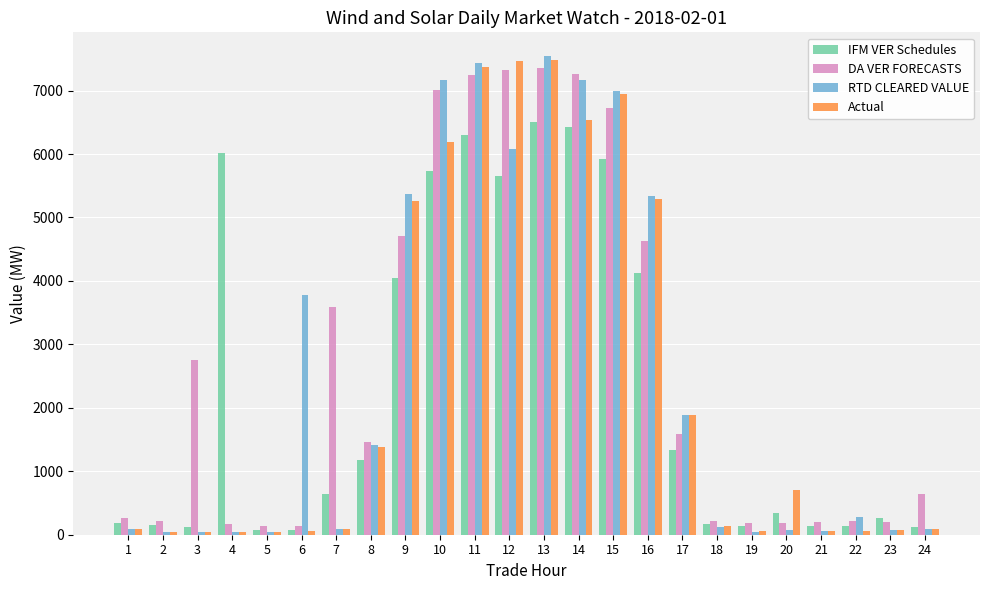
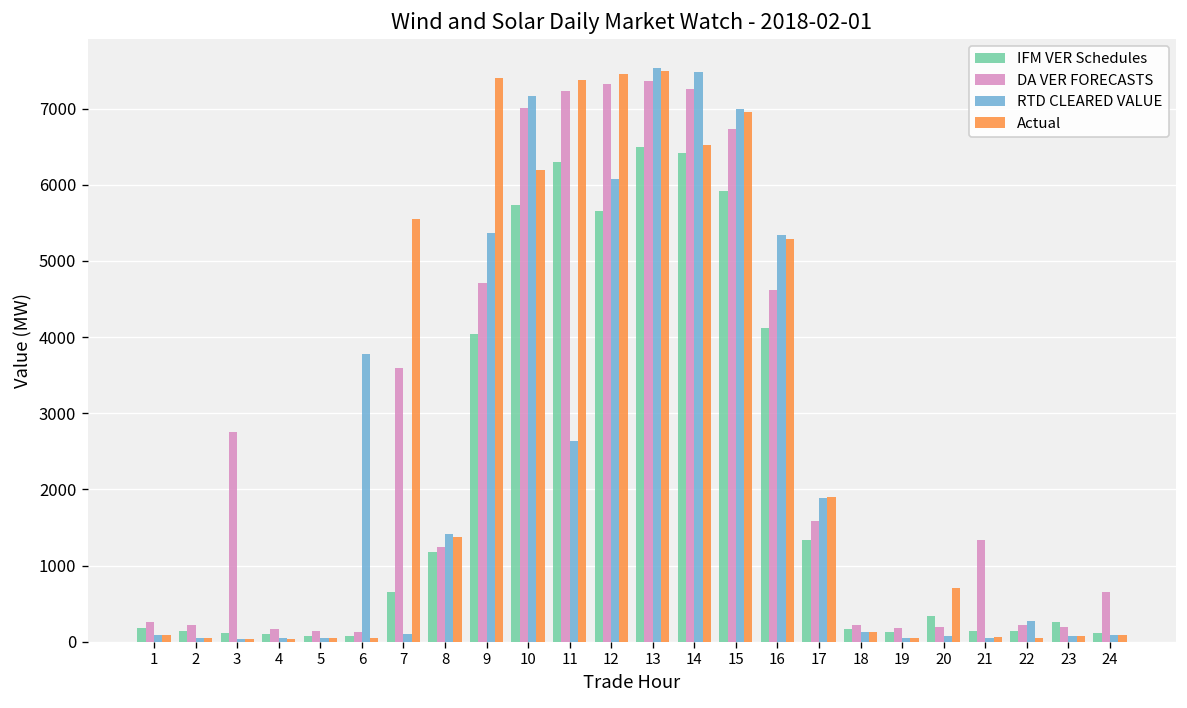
IFM VER Schedules, 4: 6000 -> 100
Actual, 7: 100 -> 5600
DA VER FORECASTS, 8: 1500 -> 1200
Actual, 9: 5300 -> 7400
RTD CLEARED VALUE, 11: 7400 -> 2600
RTD CLEARED VALUE, 14: 7200 -> 7500
DA VER FORECASTS, 21: 200 -> 1300
